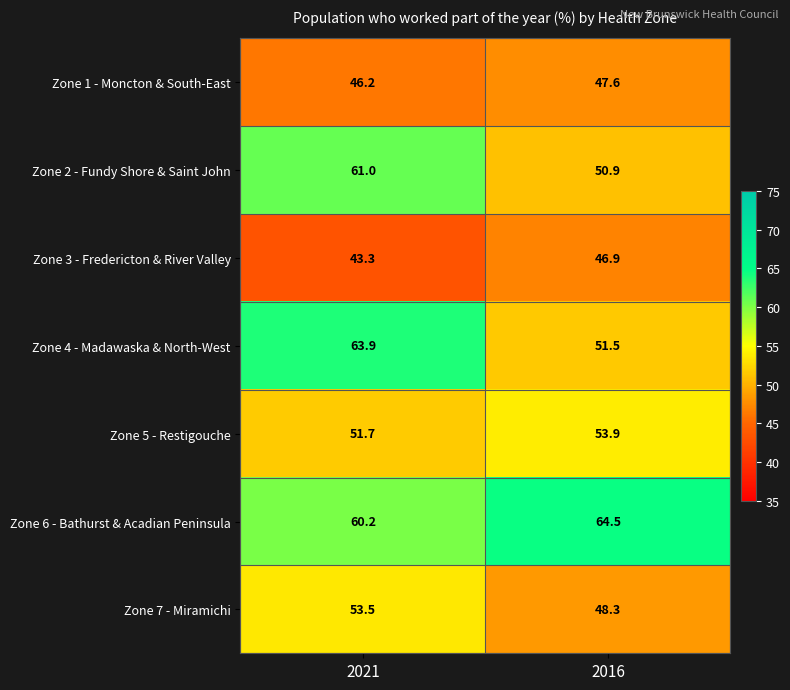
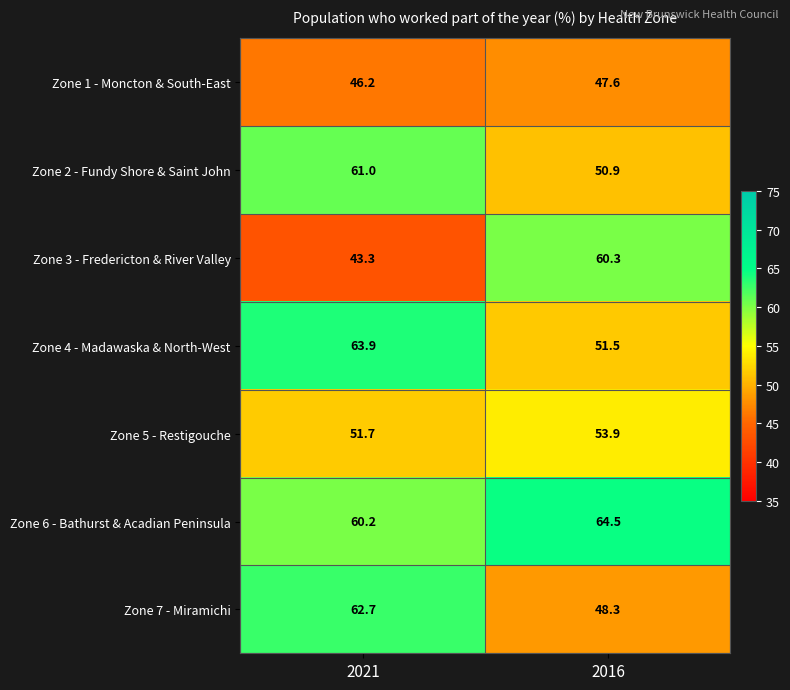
Zone 3 - Fredericton & River Valley, 2016: 46.9 -> 60.3
Zone 7 - Miramichi, 2021: 53.5 -> 62.7
